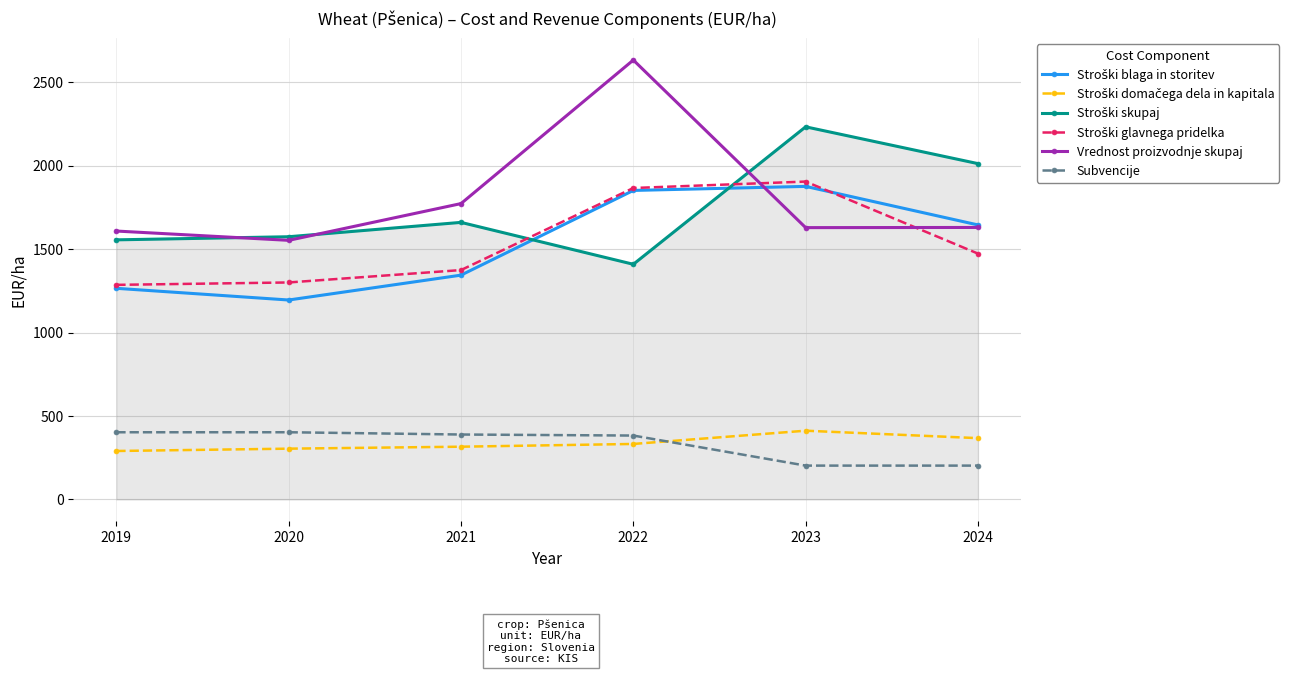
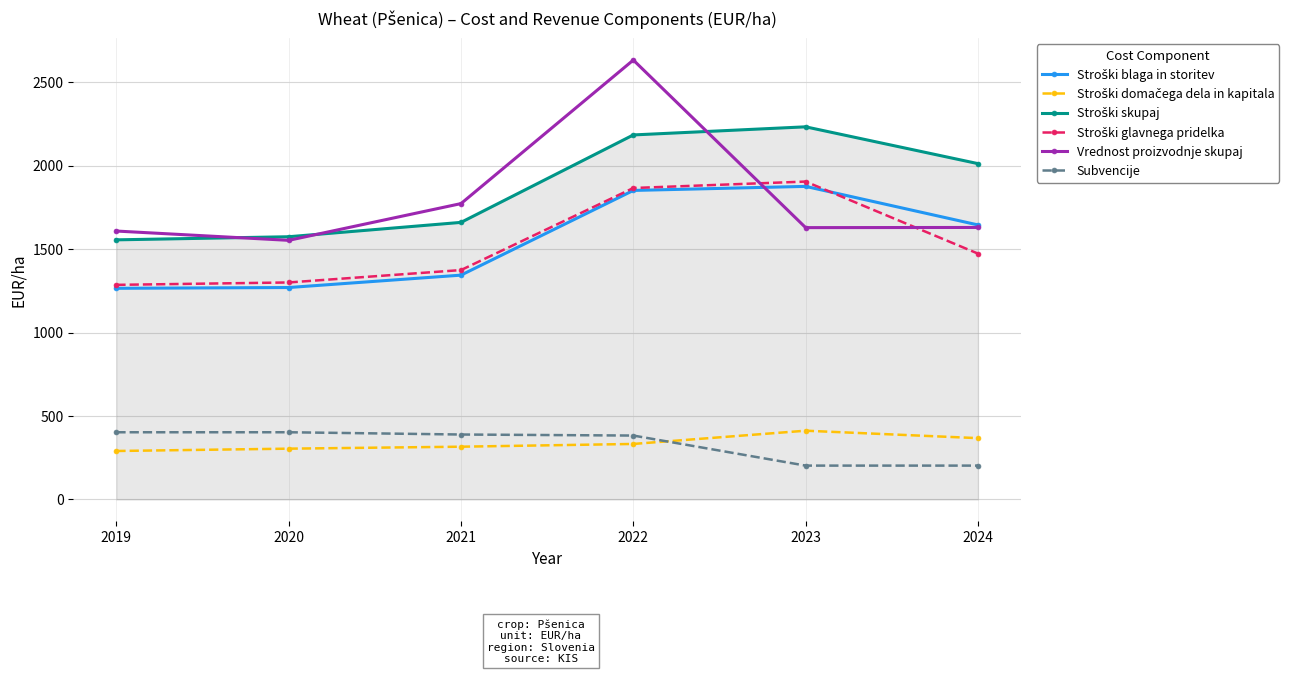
Stroški blaga in storitev, 2020: 1200 -> 1270
Stroški skupaj, 2022: 1410 -> 2180
